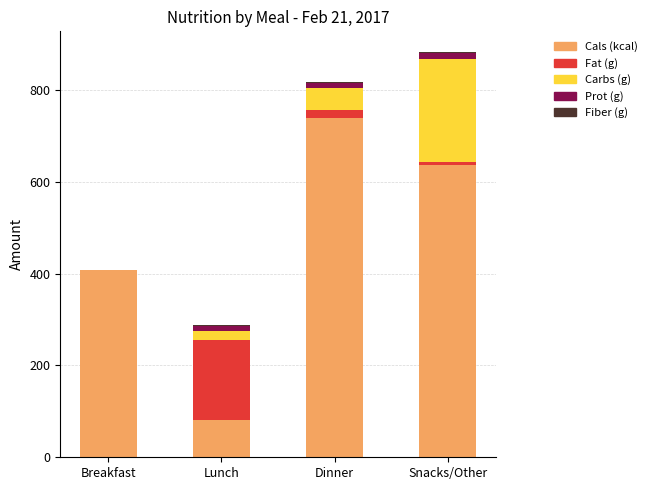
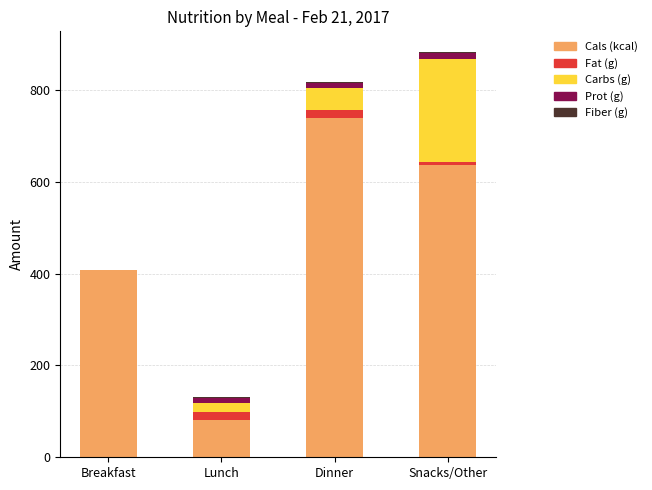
Fat (g), Lunch: 170 -> 20
